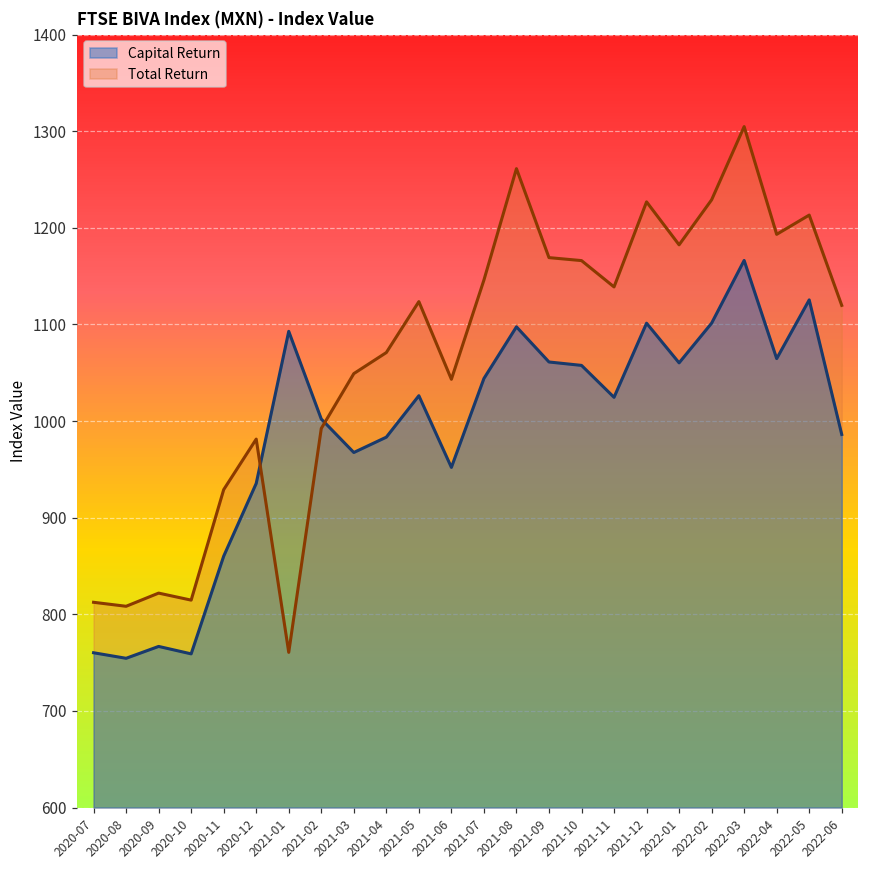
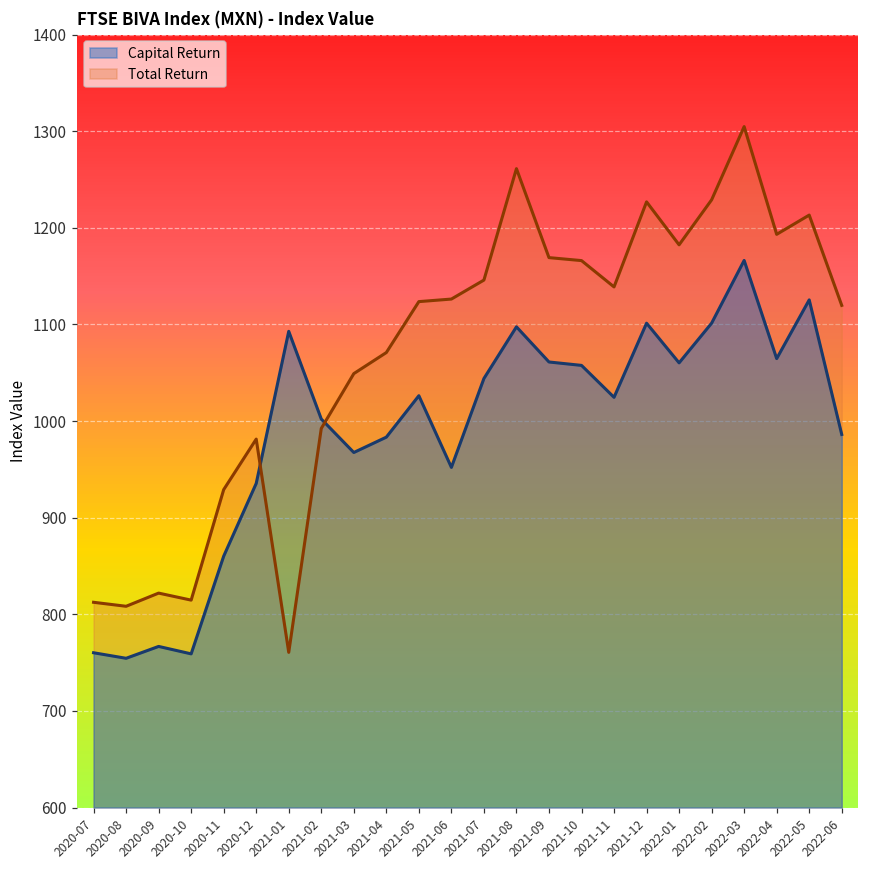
Total Return, 2021-06: 1040 -> 1130
